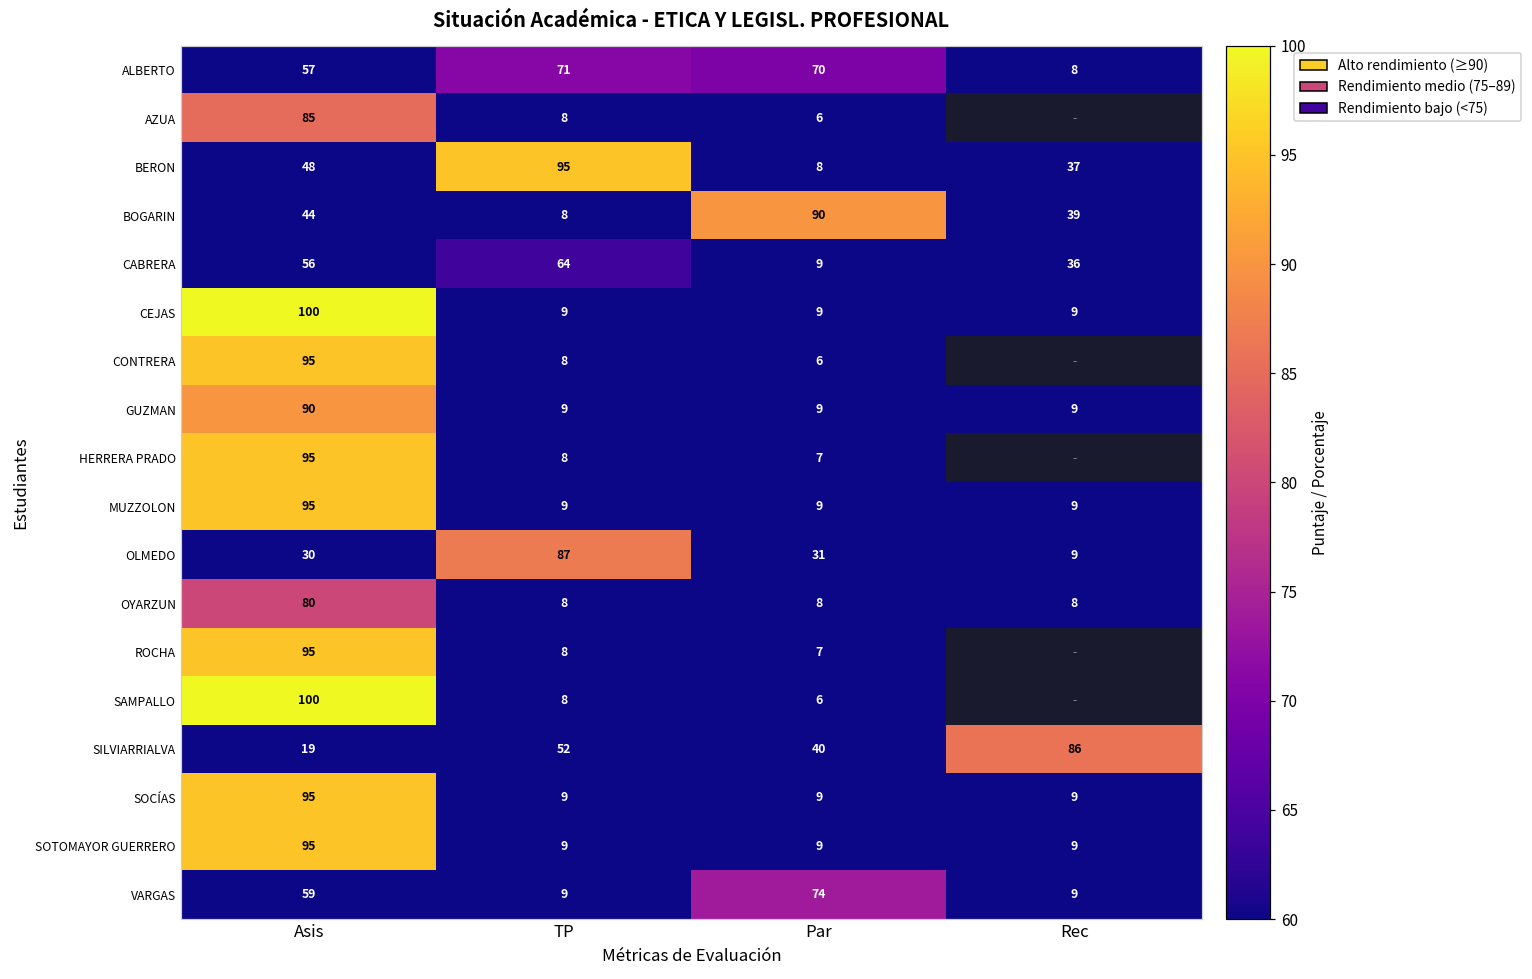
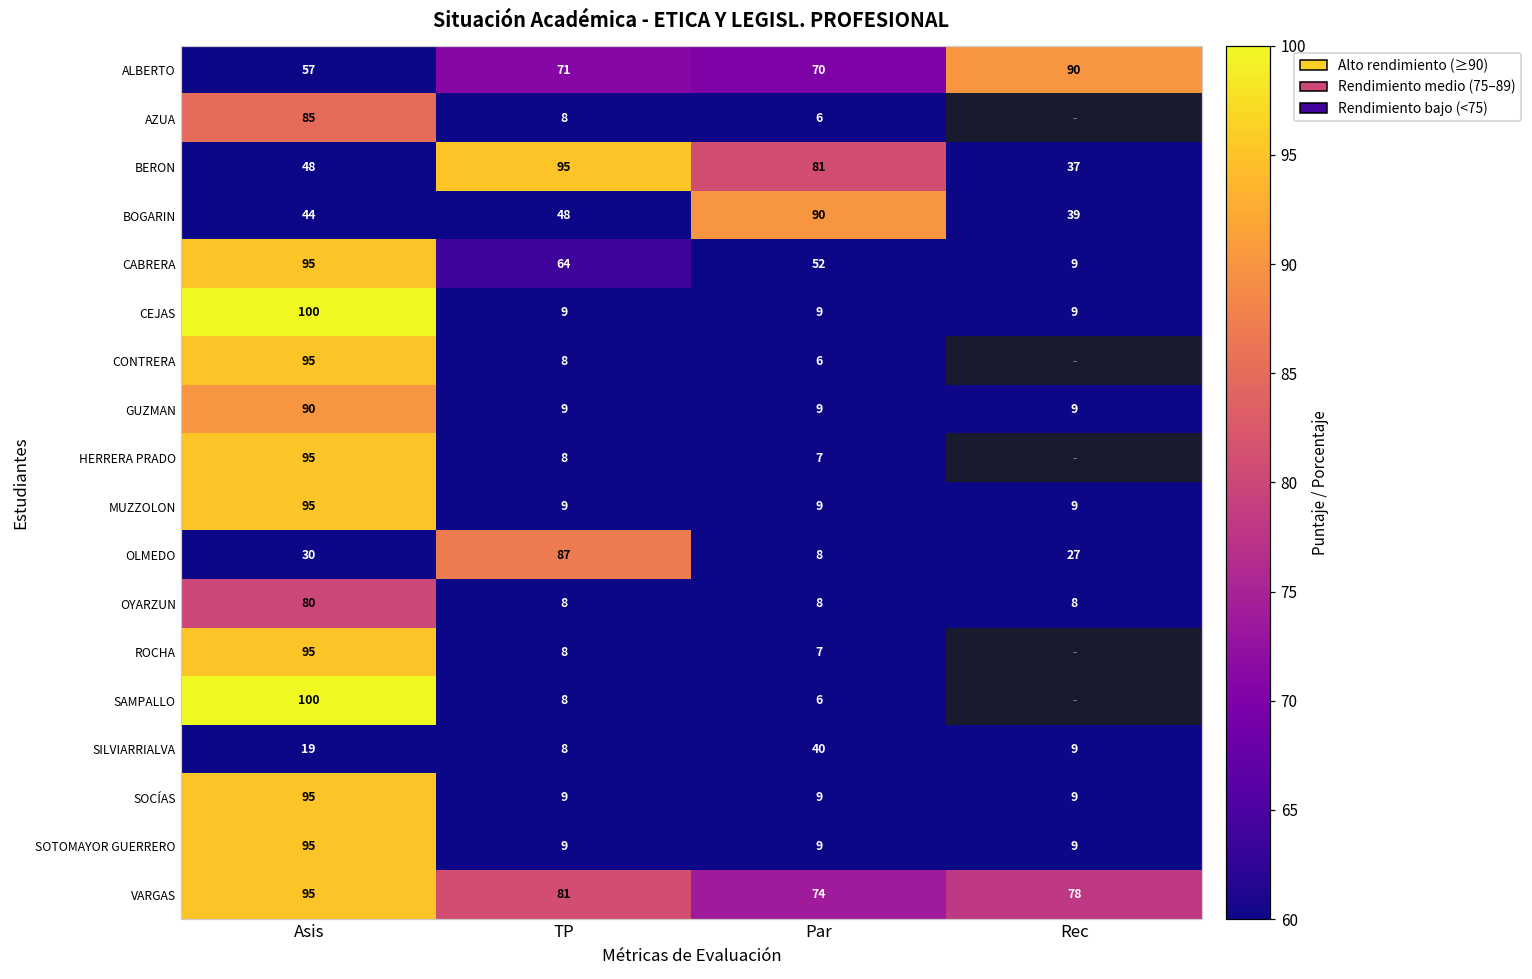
ALBERTO, Rec: 8 -> 90
BERON, Par: 8 -> 81
BOGARIN, TP: 8 -> 48
CABRERA, Asis: 56 -> 95
CABRERA, Par: 9 -> 52
CABRERA, Rec: 36 -> 9
OLMEDO, Par: 31 -> 8
OLMEDO, Rec: 9 -> 27
SILVIARRIALVA, TP: 52 -> 8
SILVIARRIALVA, Rec: 86 -> 9
VARGAS, Asis: 59 -> 95
VARGAS, TP: 9 -> 81
VARGAS, Rec: 9 -> 78
